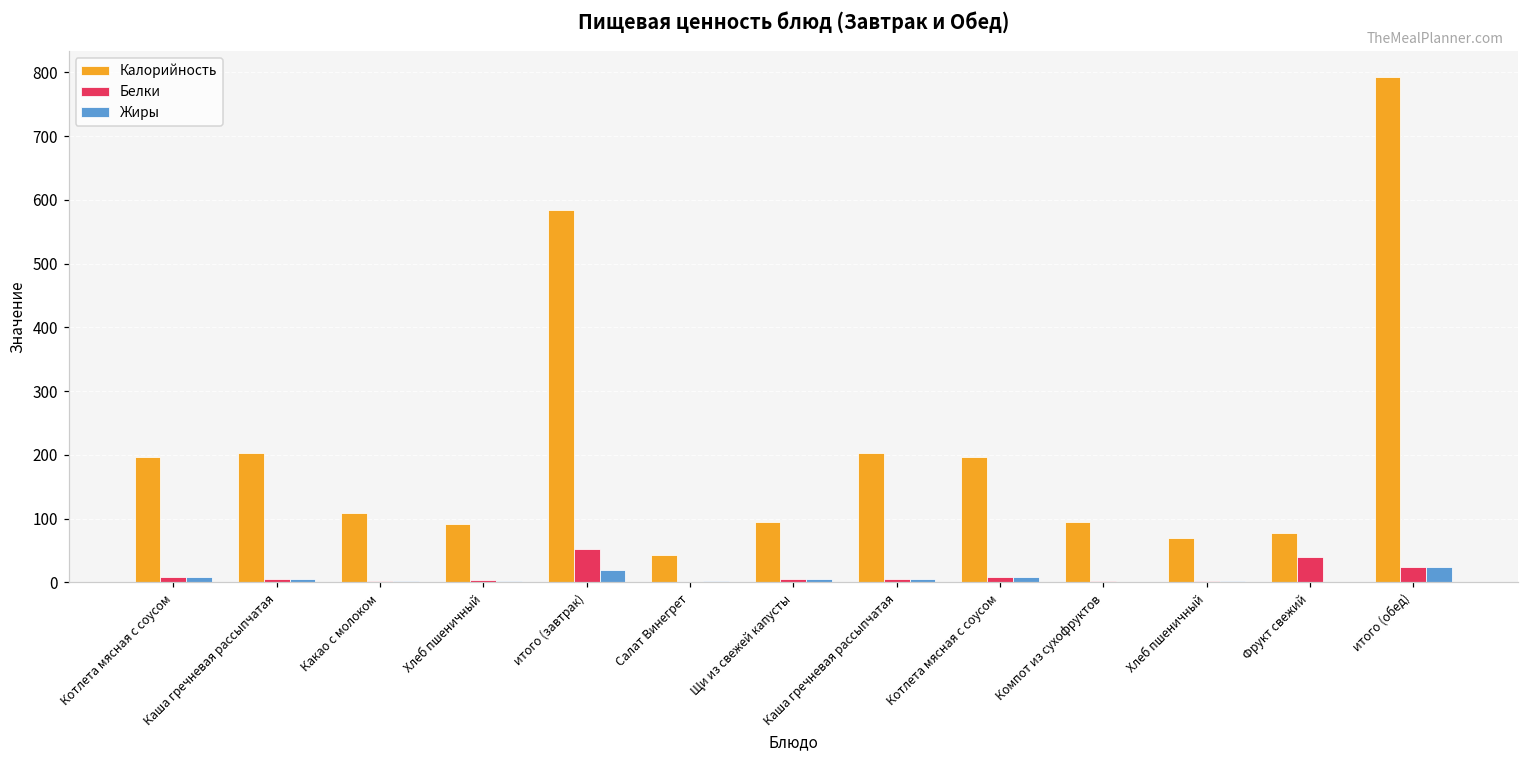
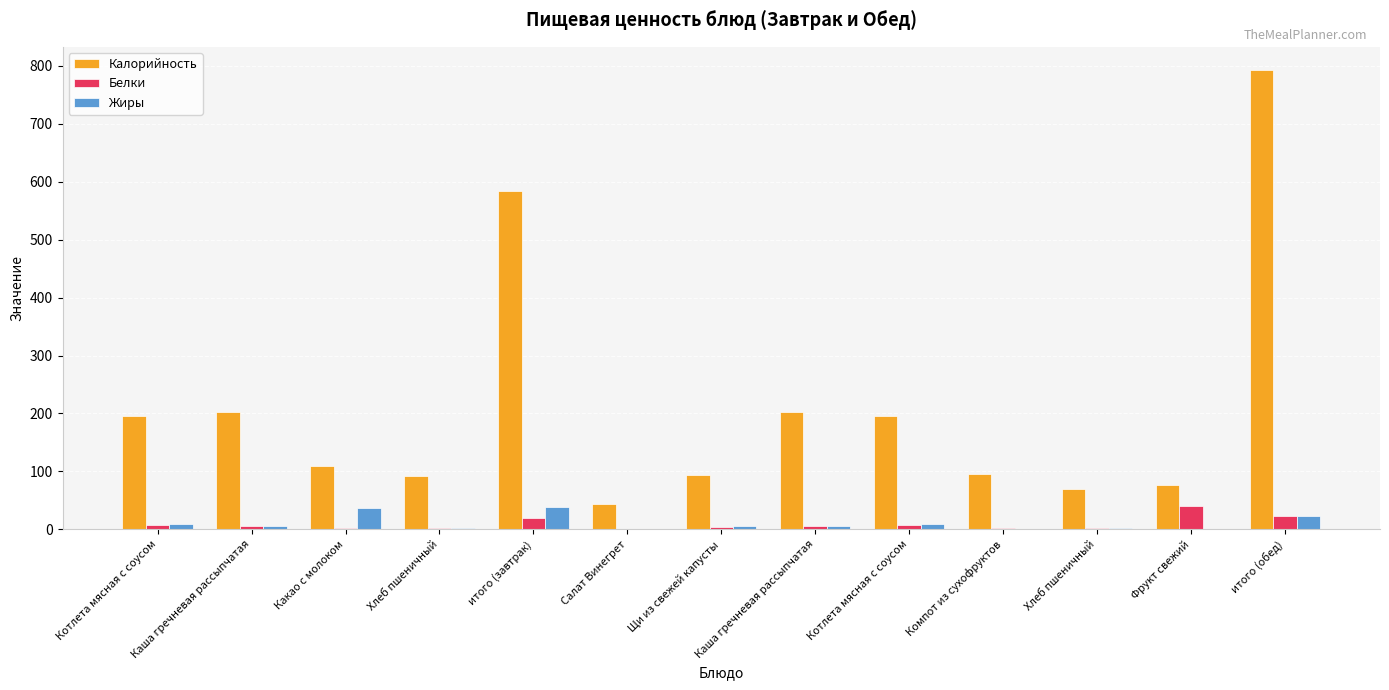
Жиры, Какао с молоком: 0 -> 40
Белки, итого (завтрак): 50 -> 20
Жиры, итого (завтрак): 20 -> 40
